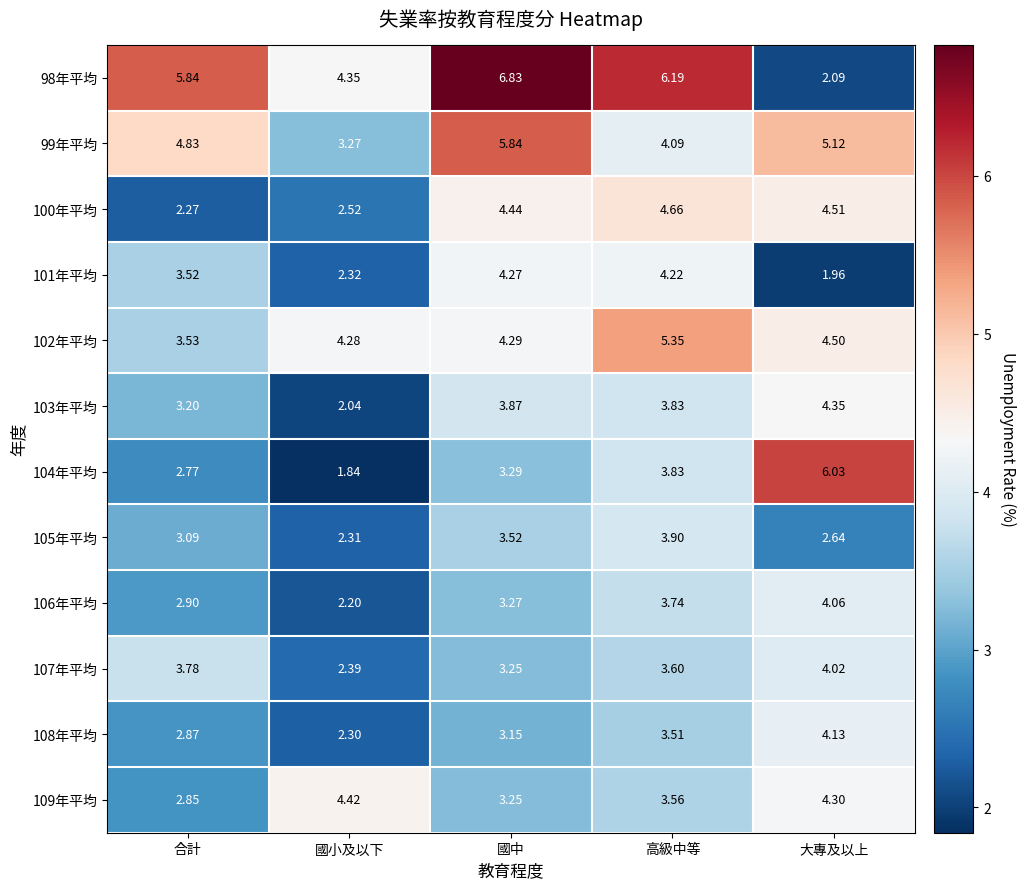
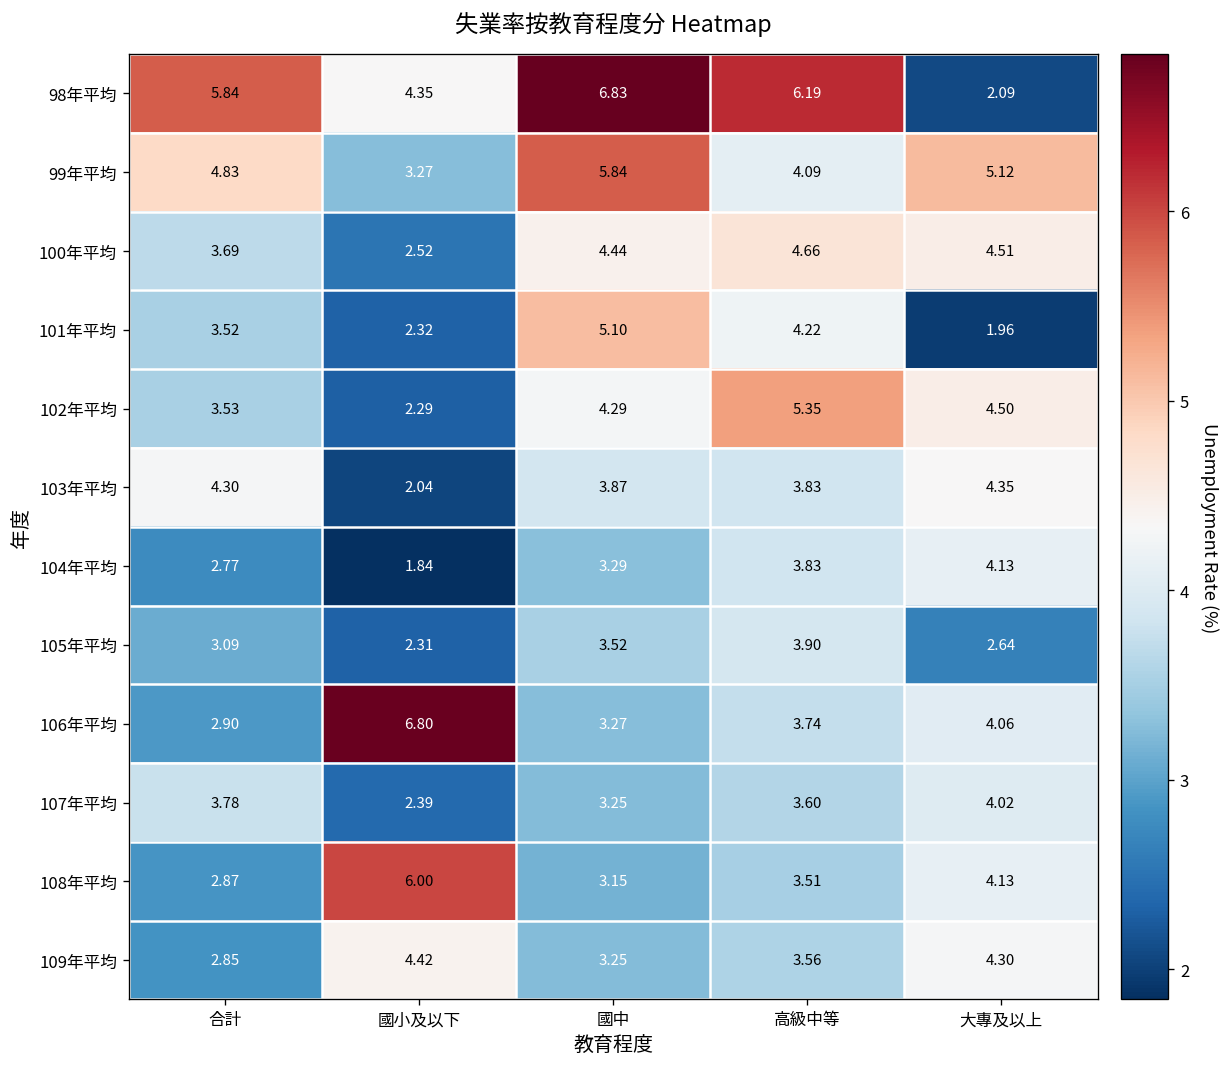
100年平均, 合計: 2.27 -> 3.69
101年平均, 國中: 4.27 -> 5.10
102年平均, 國小及以下: 4.28 -> 2.29
103年平均, 合計: 3.20 -> 4.30
104年平均, 大專及以上: 6.03 -> 4.13
106年平均, 國小及以下: 2.20 -> 6.80
108年平均, 國小及以下: 2.30 -> 6.00
